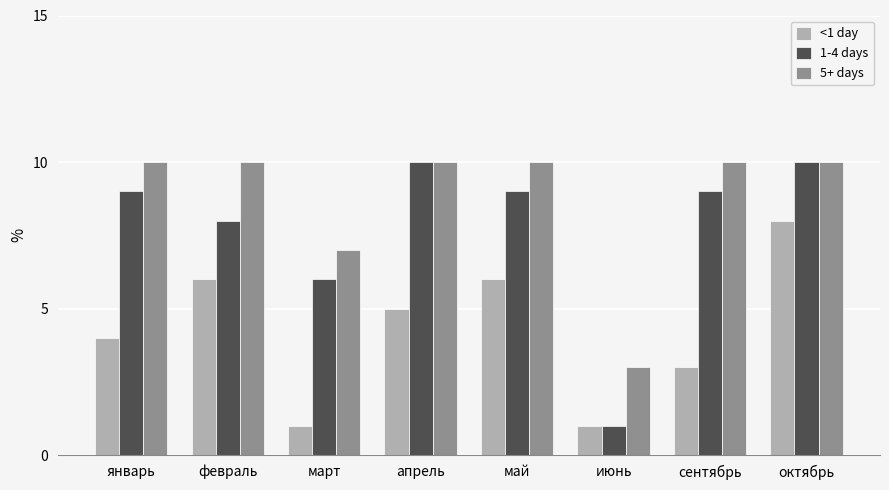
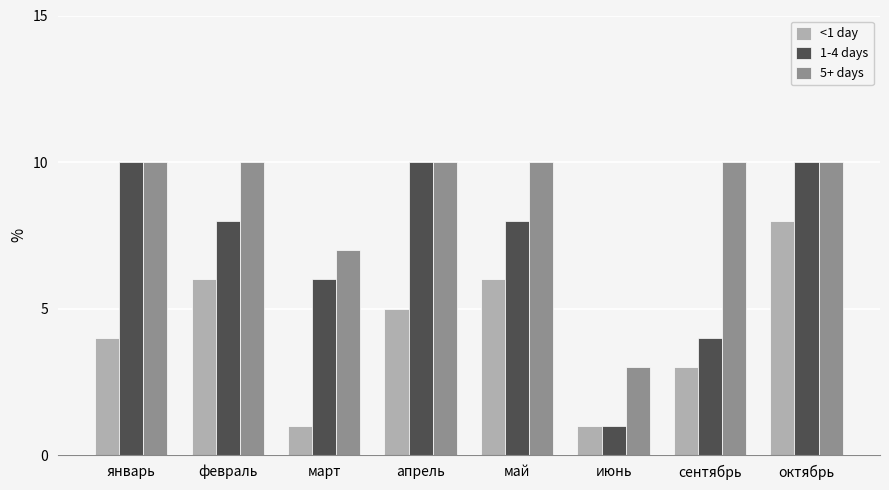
1-4 days, январь: 9 -> 10
1-4 days, май: 9 -> 8
1-4 days, сентябрь: 9 -> 4
